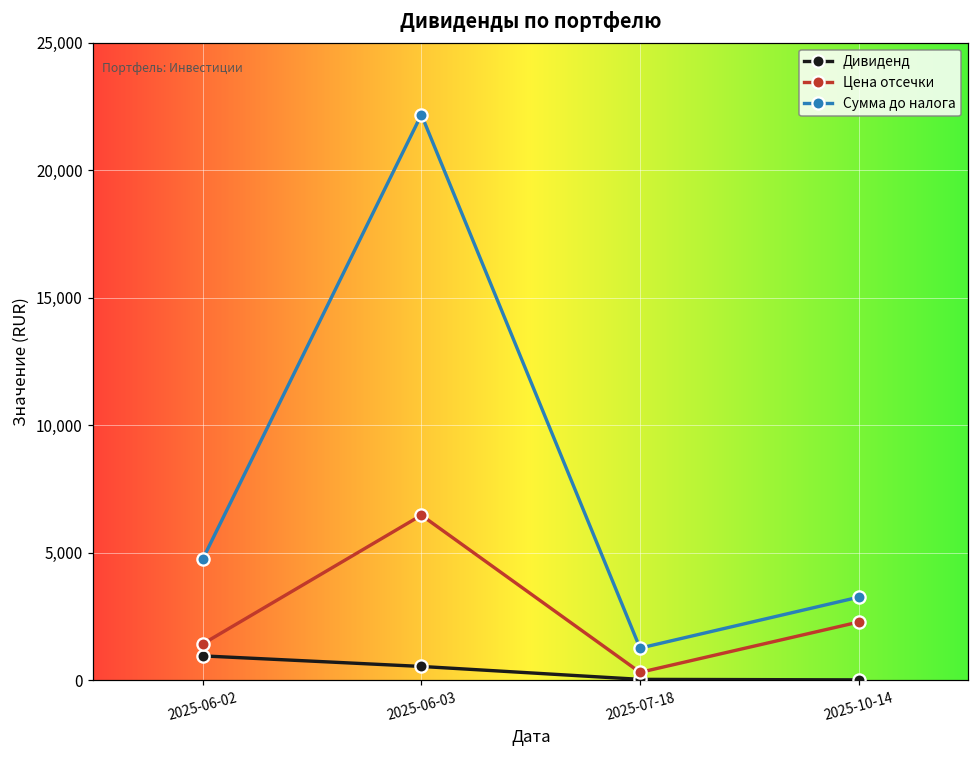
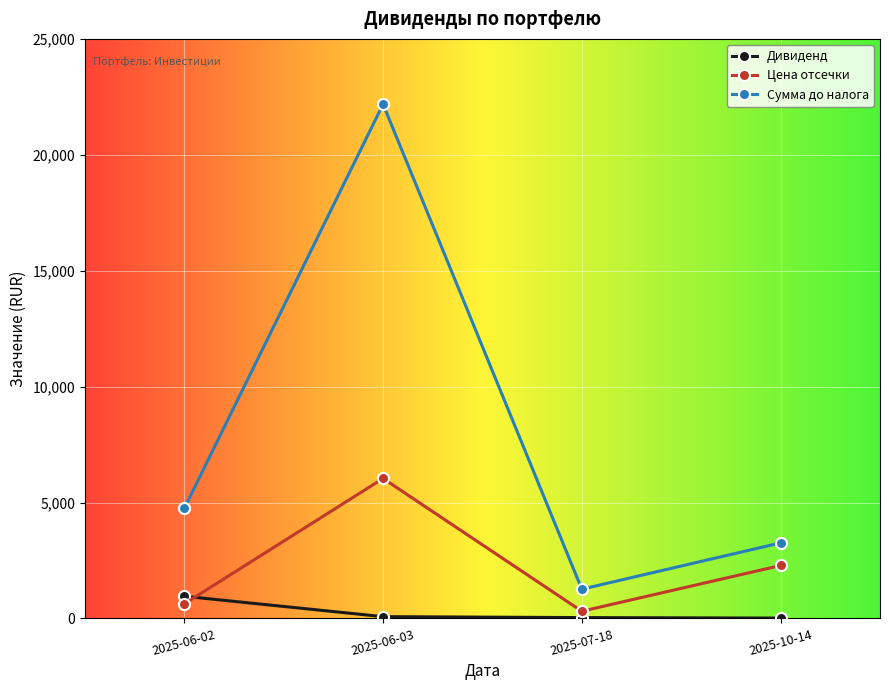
Цена отсечки, 2025-06-02: 1,400 -> 600
Дивиденд, 2025-06-03: 500 -> 100
Цена отсечки, 2025-06-03: 6,500 -> 6,000
